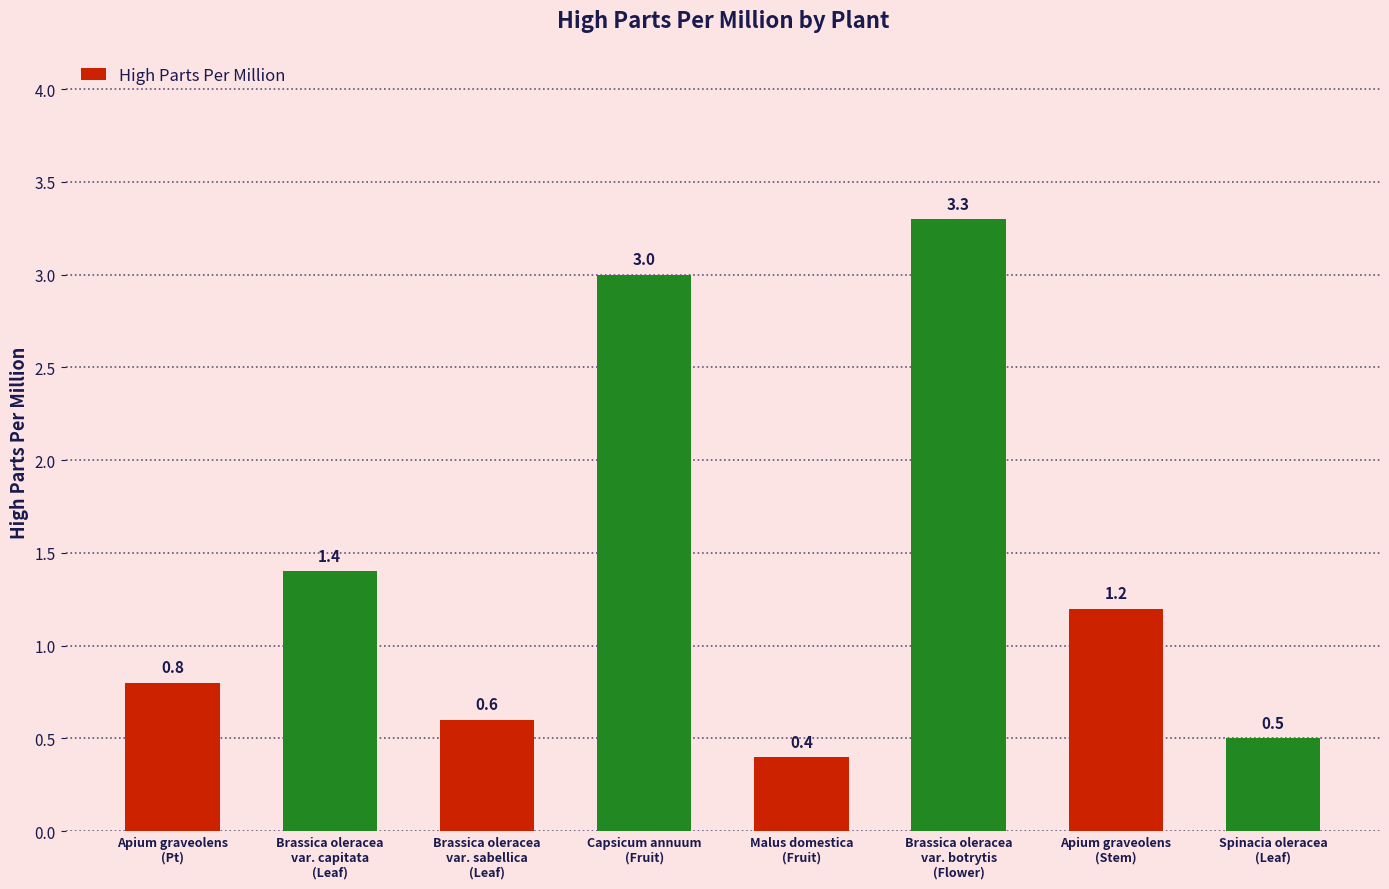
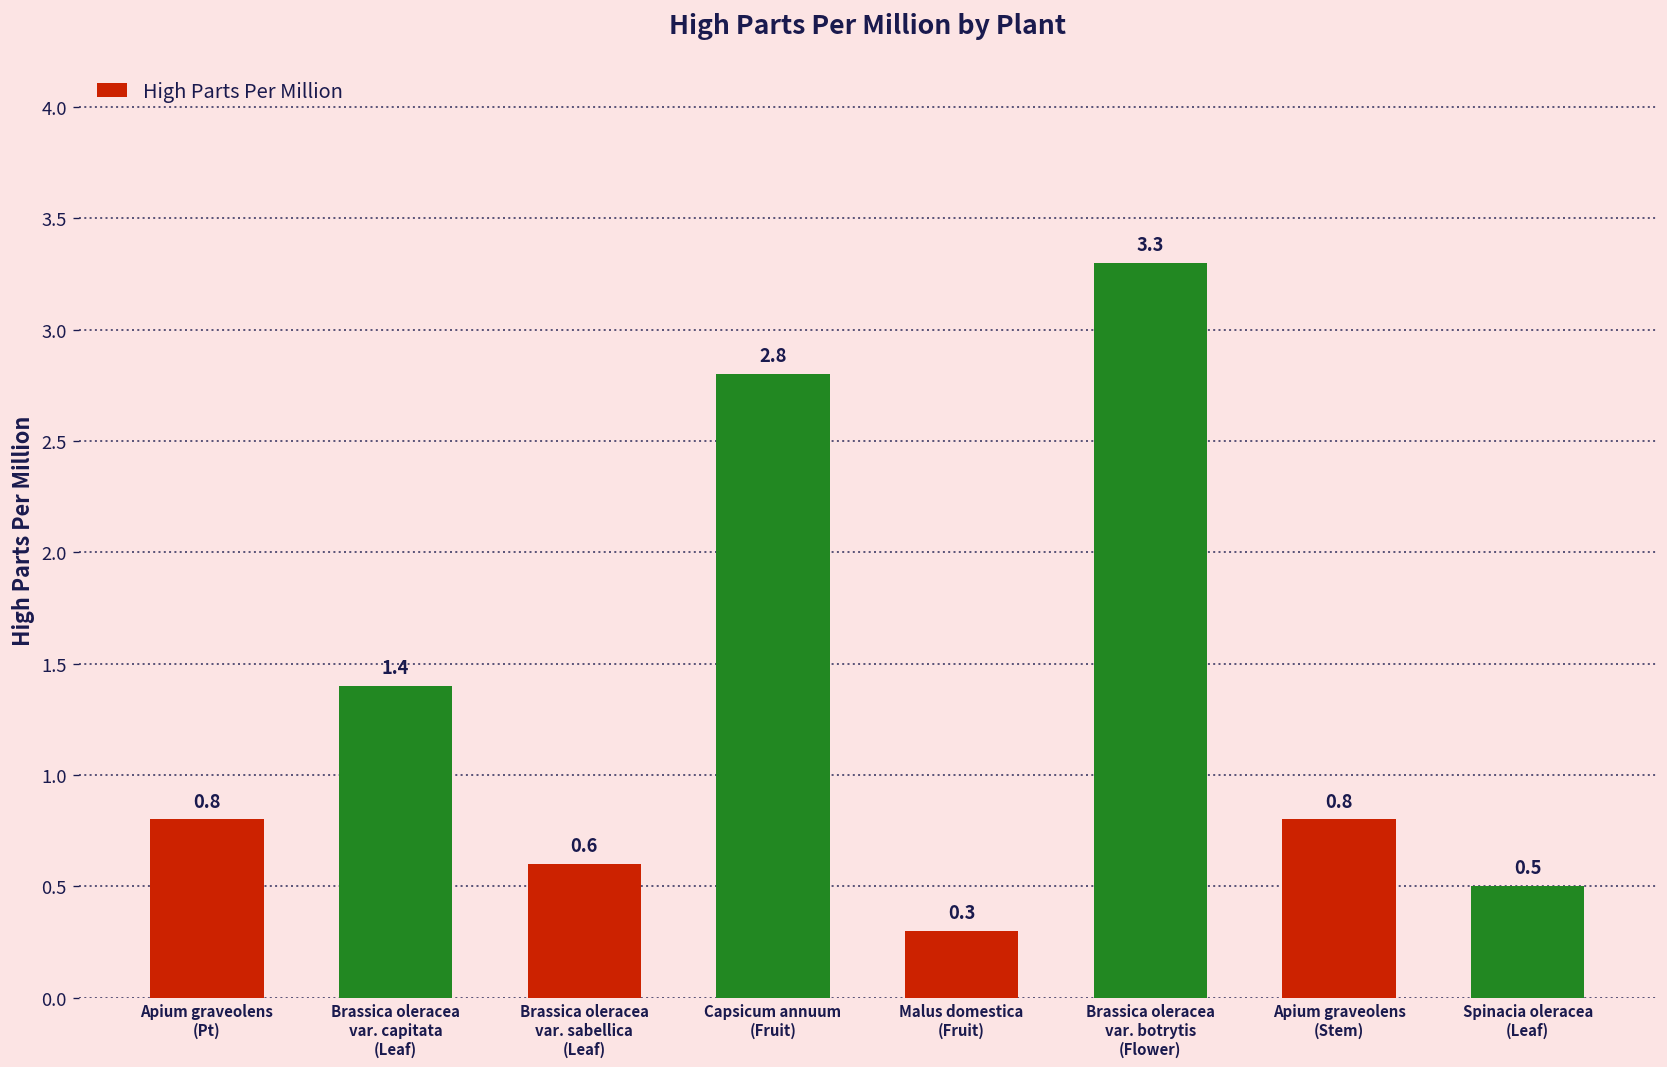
Capsicum annuum (Fruit): 3.0 -> 2.8
Malus domestica (Fruit): 0.4 -> 0.3
Apium graveolens (Stem): 1.2 -> 0.8
